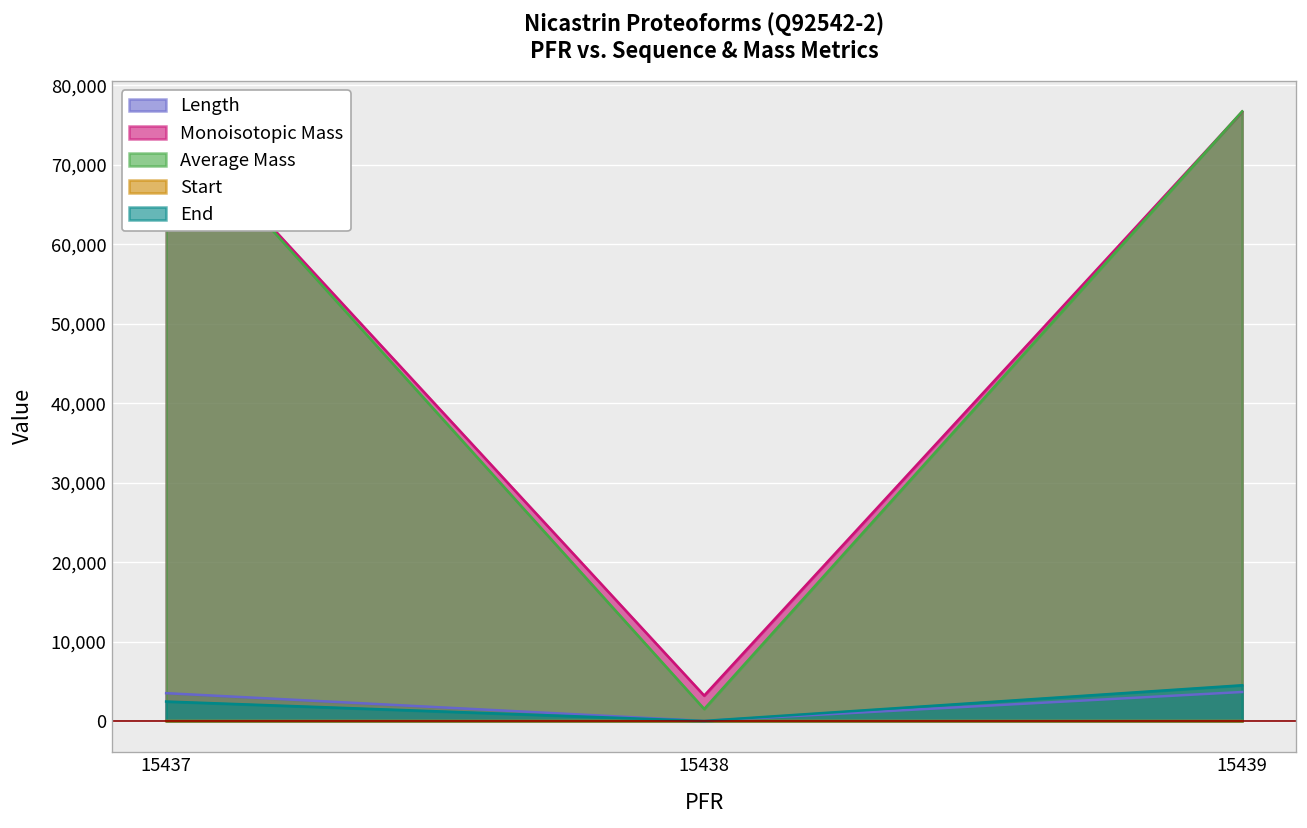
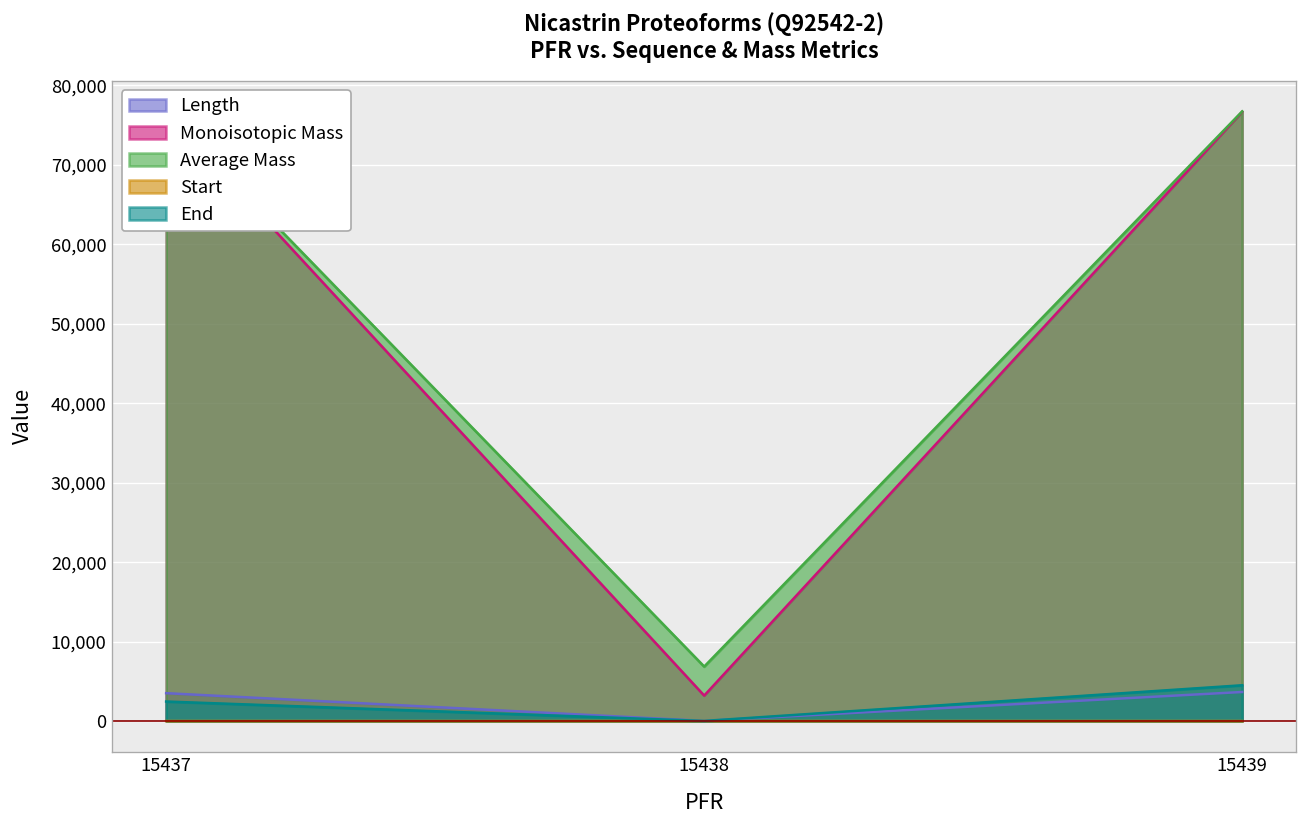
Average Mass, 15438: 2,000 -> 7,000
